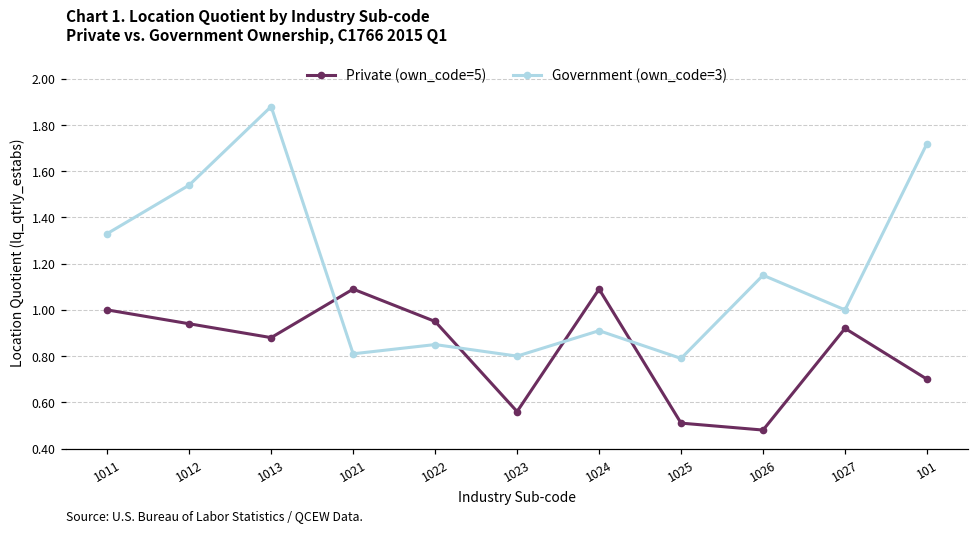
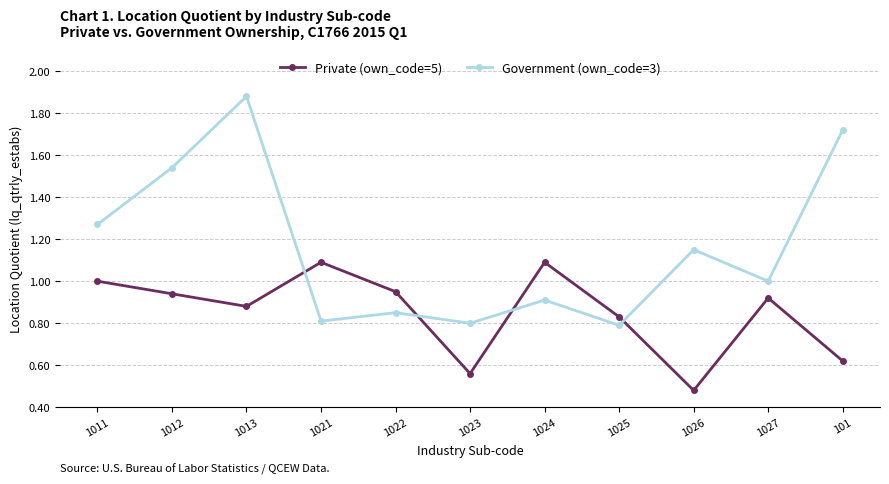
Government (own_code=3), 1011: 1.33 -> 1.27
Private (own_code=5), 1025: 0.51 -> 0.83
Private (own_code=5), 101: 0.70 -> 0.62
